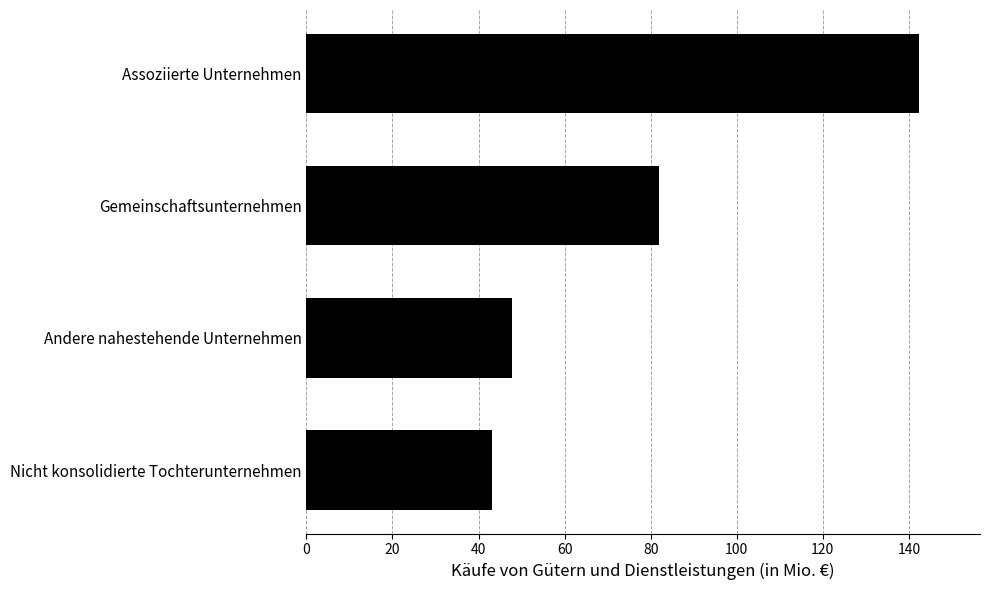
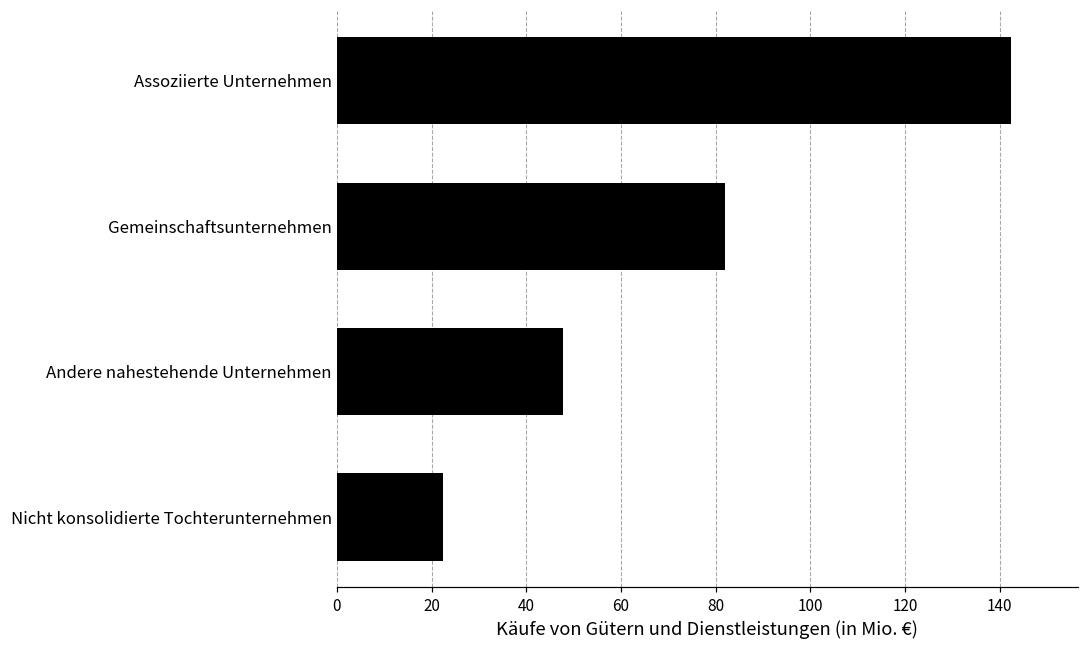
Nicht konsolidierte Tochterunternehmen: 43 -> 22
